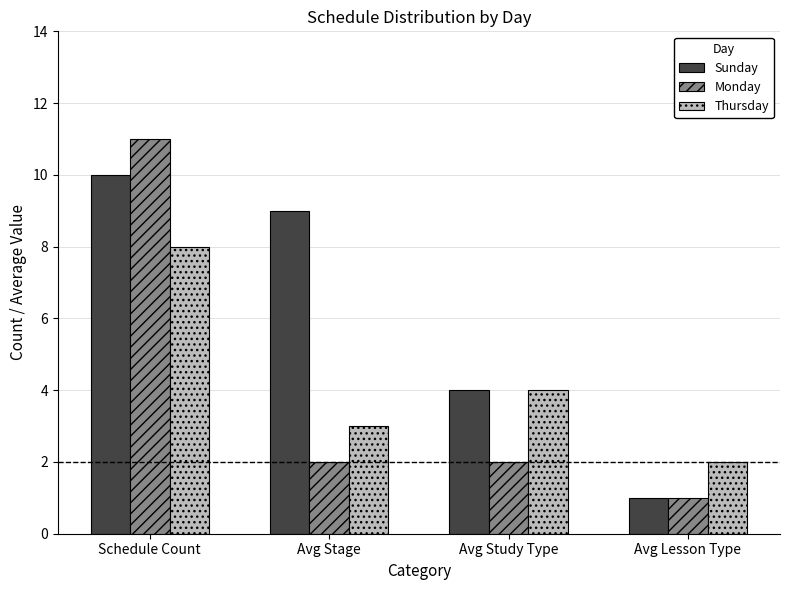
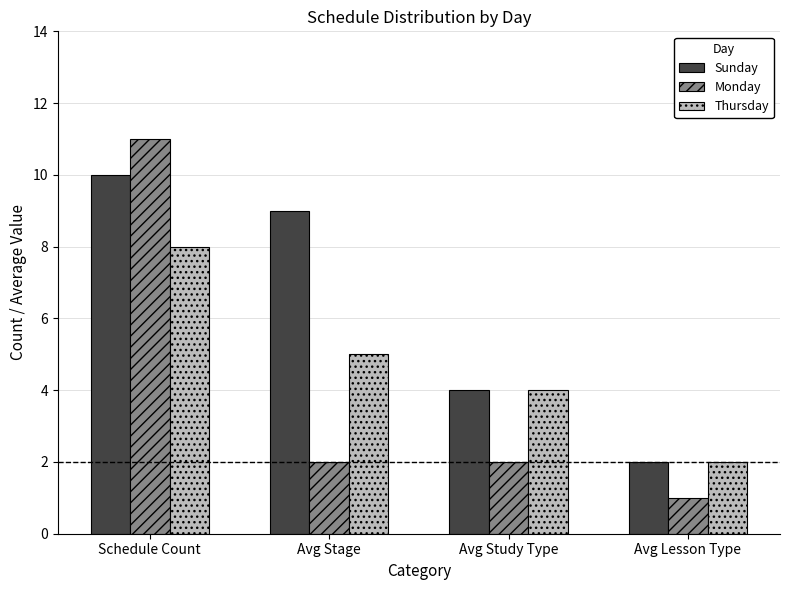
Thursday, Avg Stage: 3 -> 5
Sunday, Avg Lesson Type: 1 -> 2
